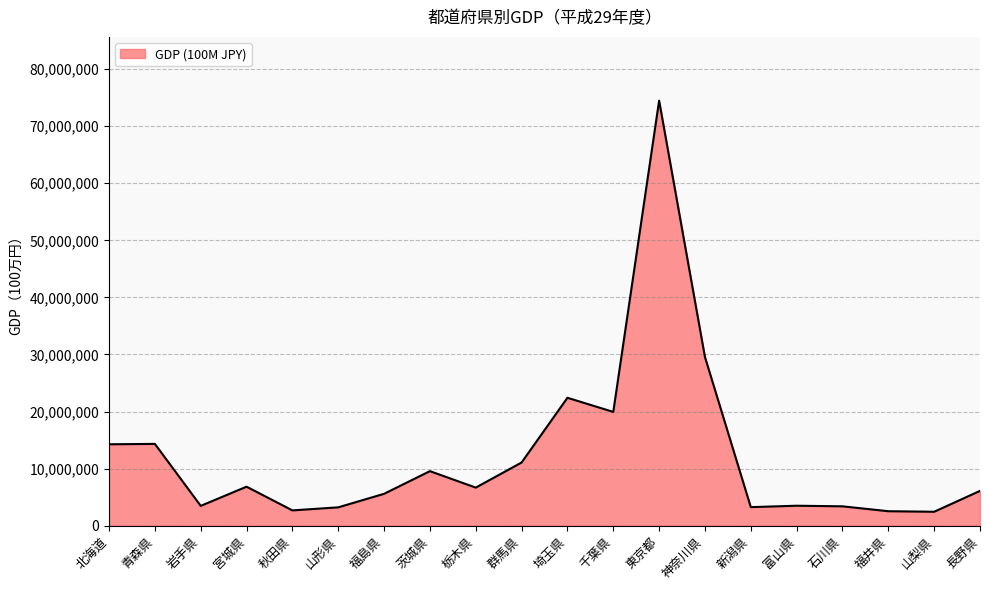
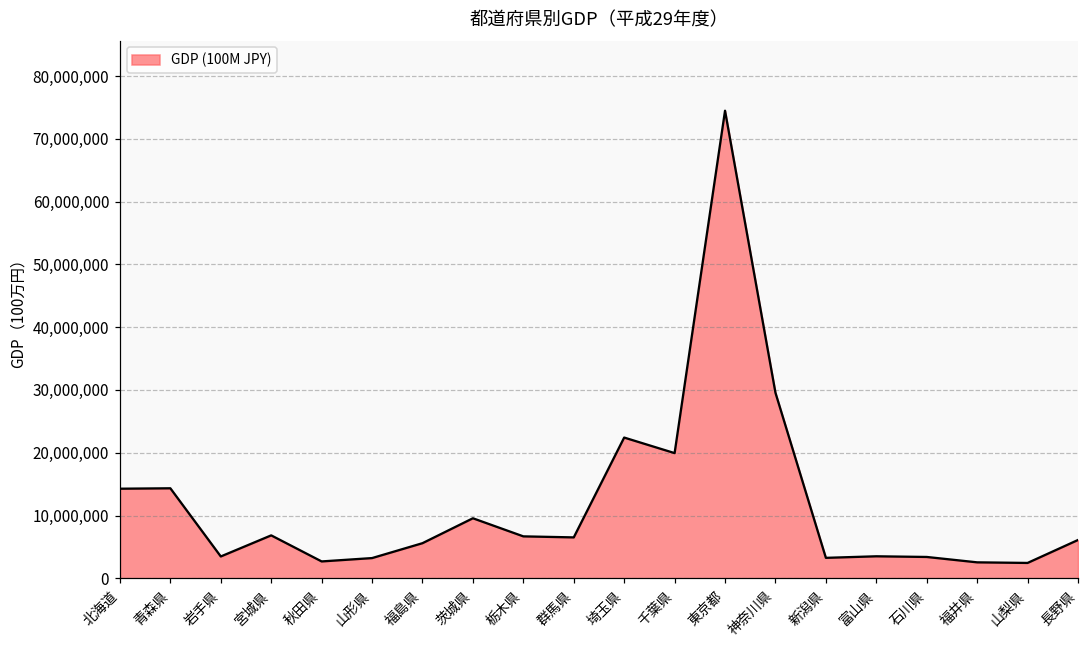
群馬県: 11,000,000 -> 7,000,000
